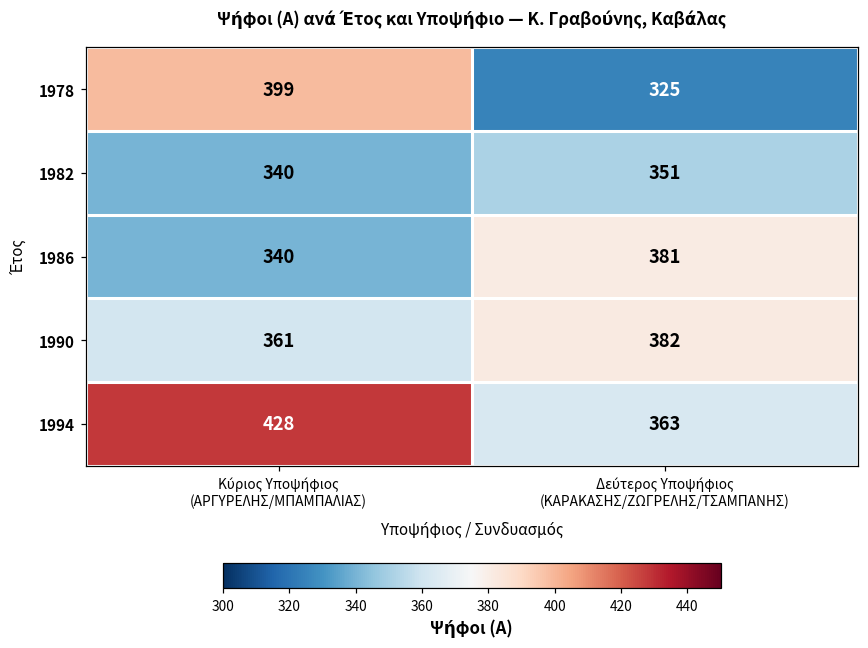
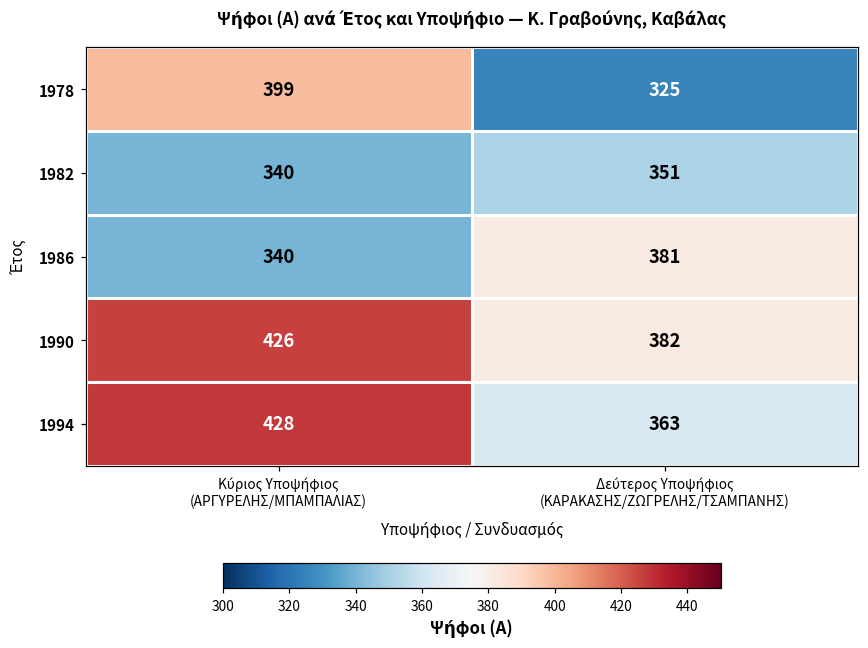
1990, Κύριος Υποψήφιος (ΑΡΓΥΡΕΛΗΣ/ΜΠΑΜΠΑΛΙΑΣ): 361 -> 426
